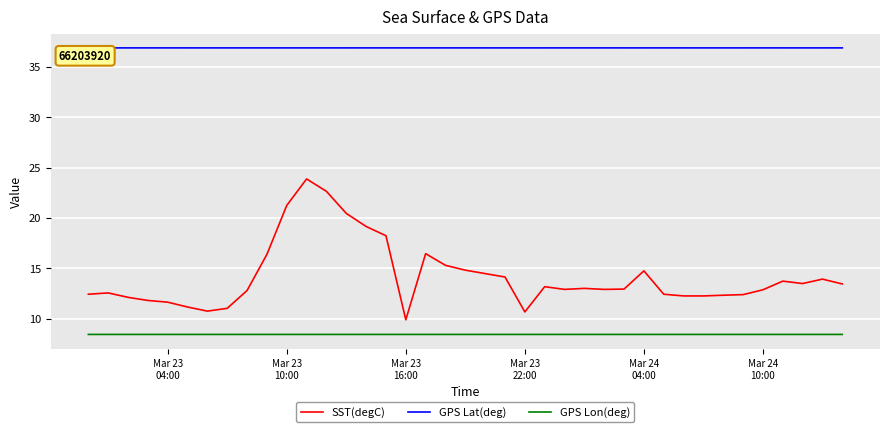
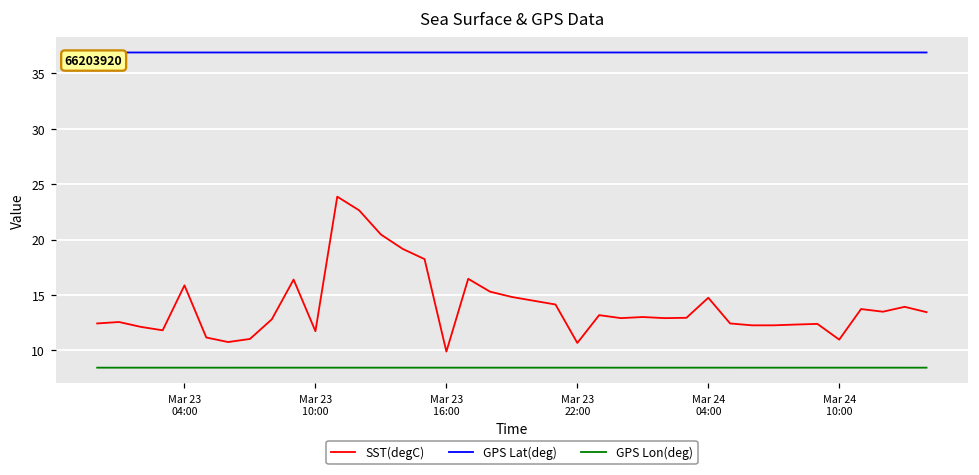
SST(degC), Mar 23 04:00: 11.6 -> 15.9
SST(degC), Mar 23 10:00: 21.2 -> 11.7
SST(degC), Mar 24 10:00: 12.9 -> 11.0
